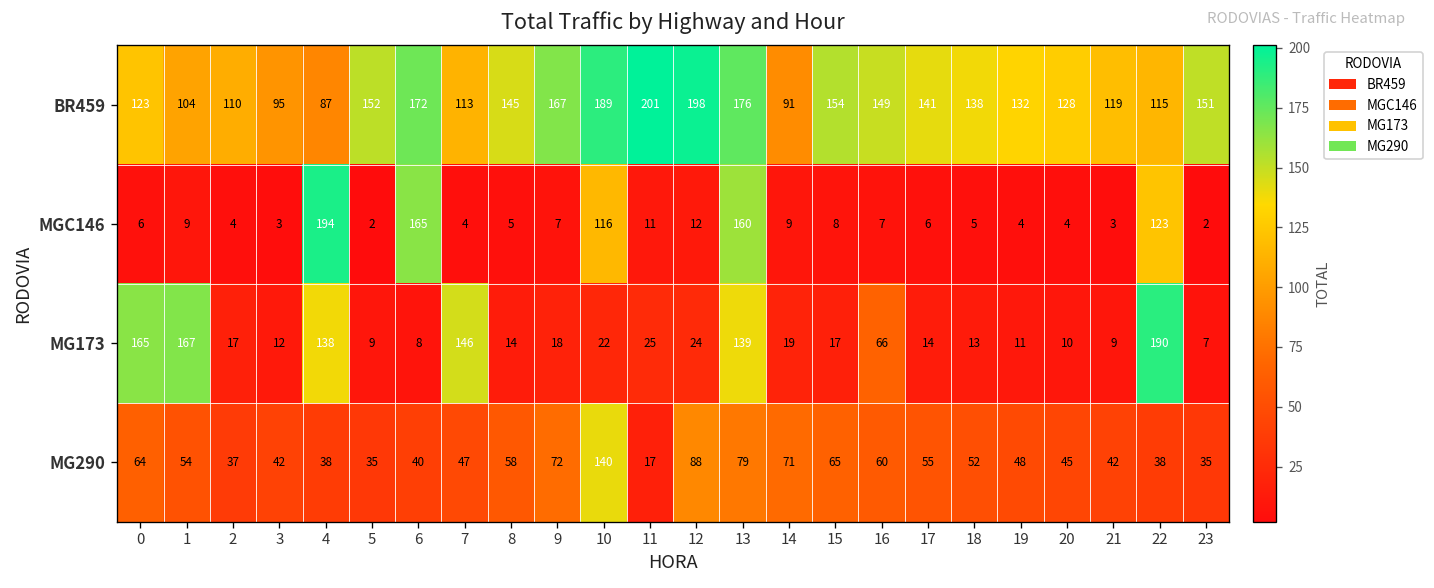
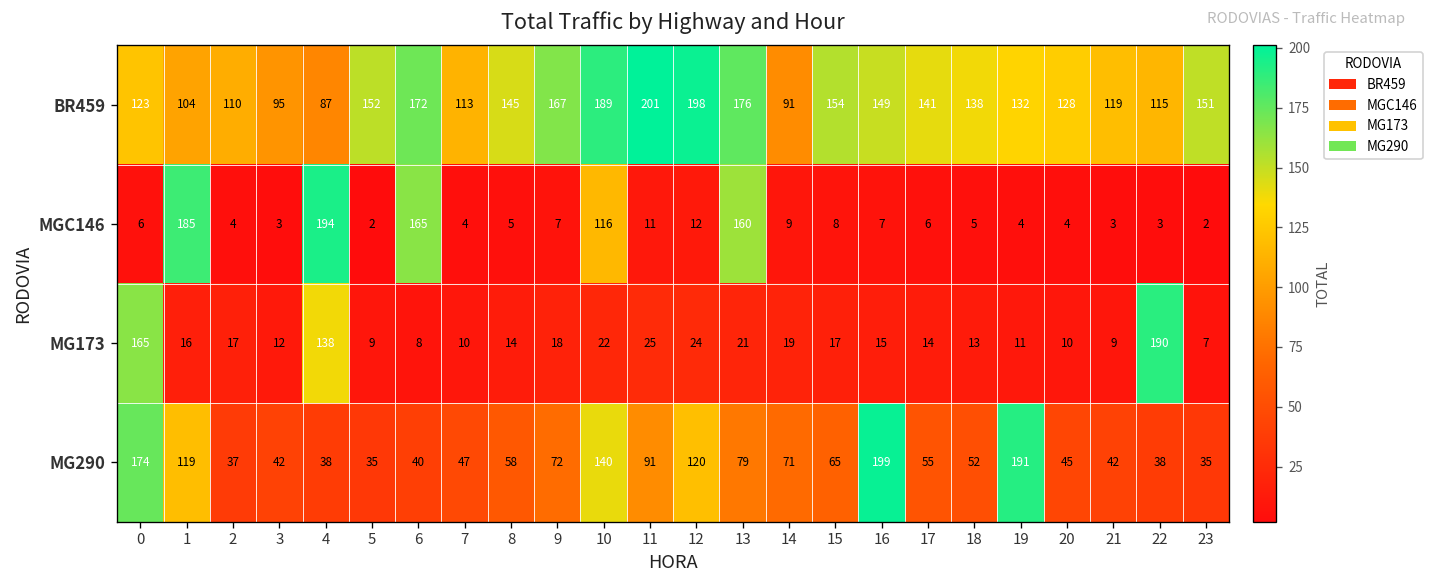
MGC146, 1: 9 -> 185
MGC146, 22: 123 -> 3
MG173, 1: 167 -> 16
MG173, 7: 146 -> 10
MG173, 13: 139 -> 21
MG173, 16: 66 -> 15
MG290, 0: 64 -> 174
MG290, 1: 54 -> 119
MG290, 11: 17 -> 91
MG290, 12: 88 -> 120
MG290, 16: 60 -> 199
MG290, 19: 48 -> 191
